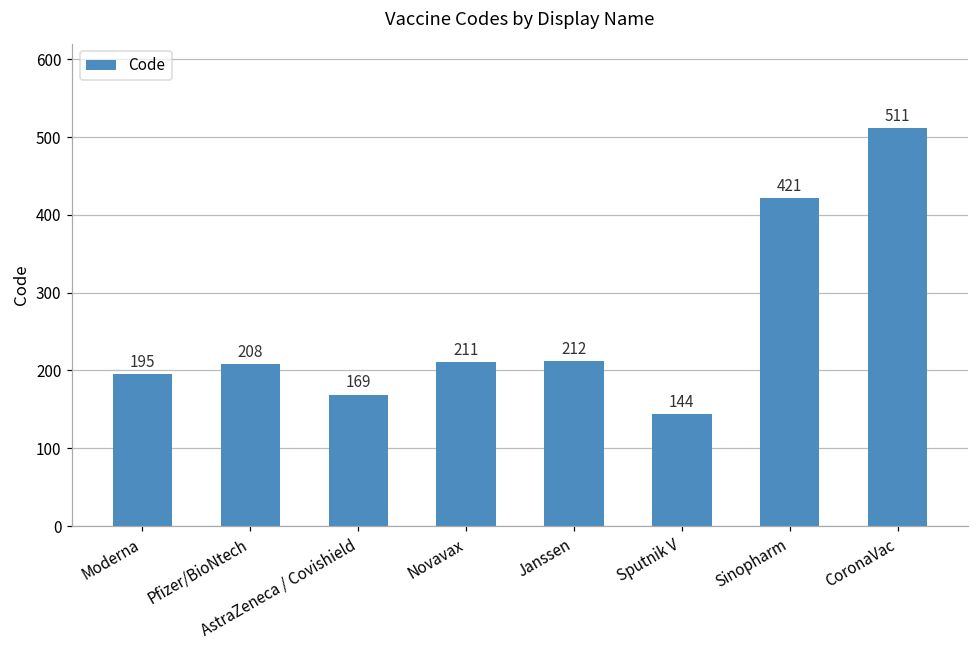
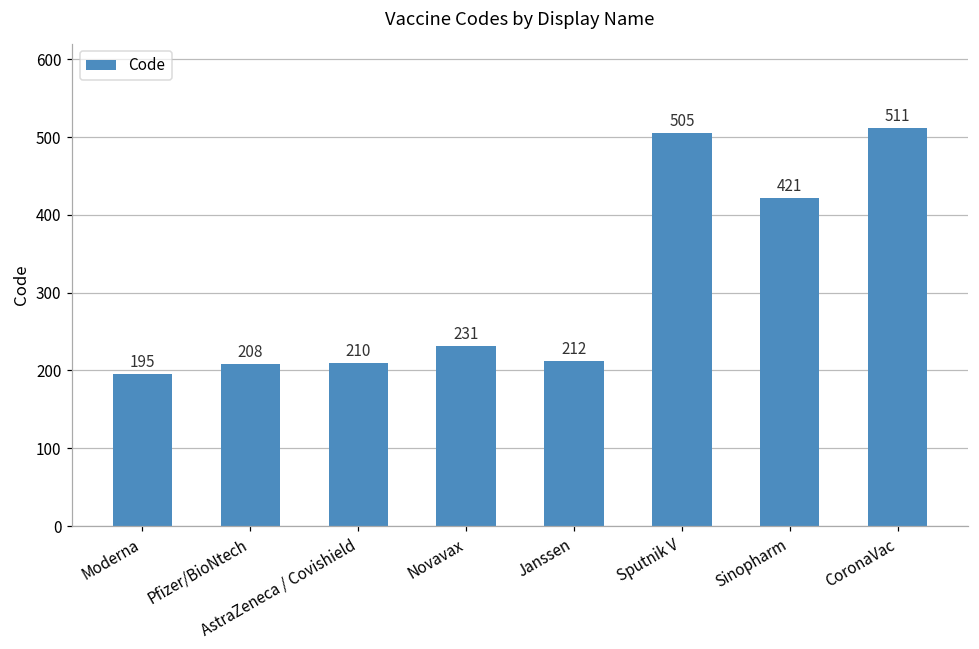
AstraZeneca / Covishield: 169 -> 210
Novavax: 211 -> 231
Sputnik V: 144 -> 505
